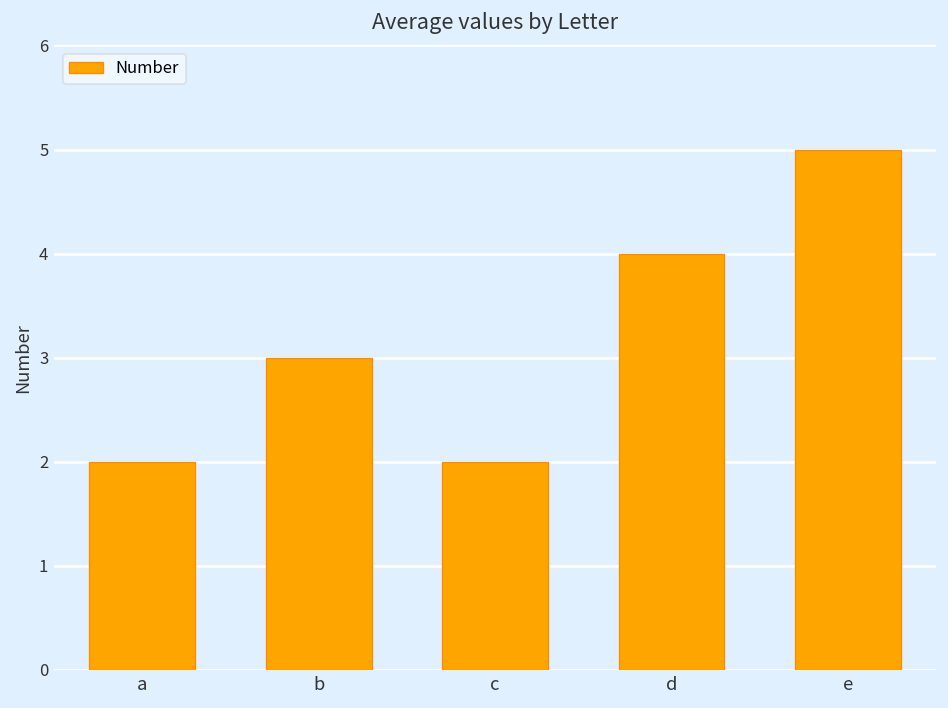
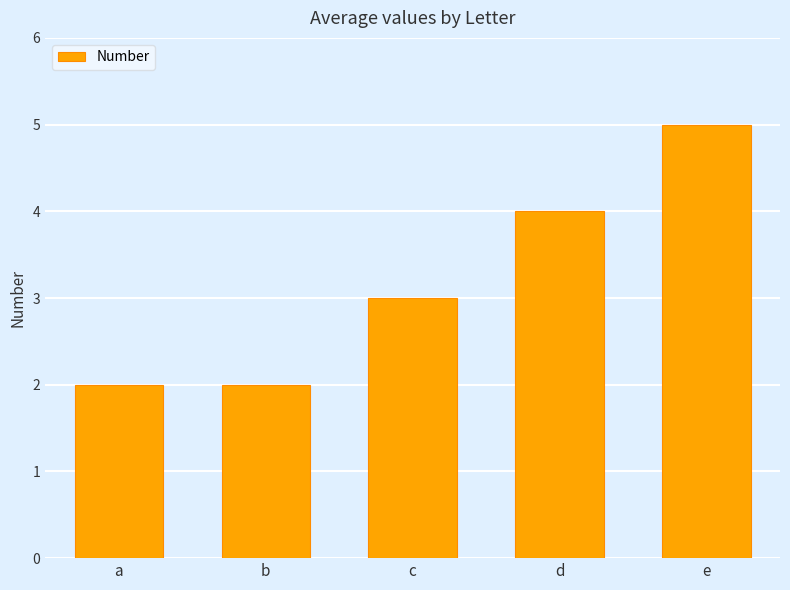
b: 3 -> 2
c: 2 -> 3
